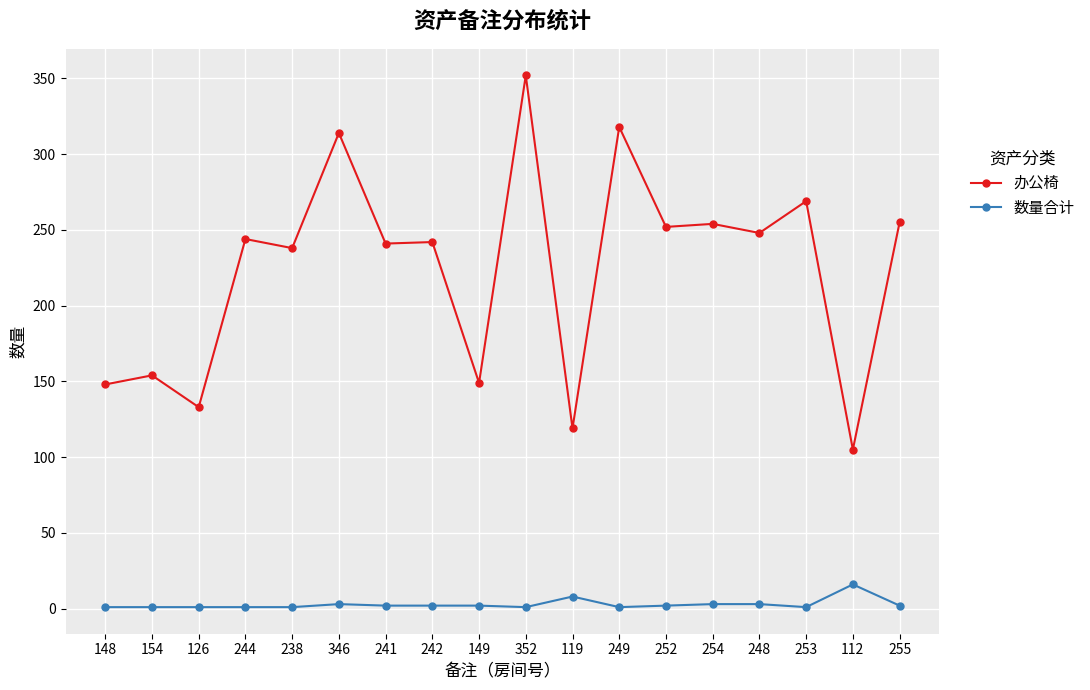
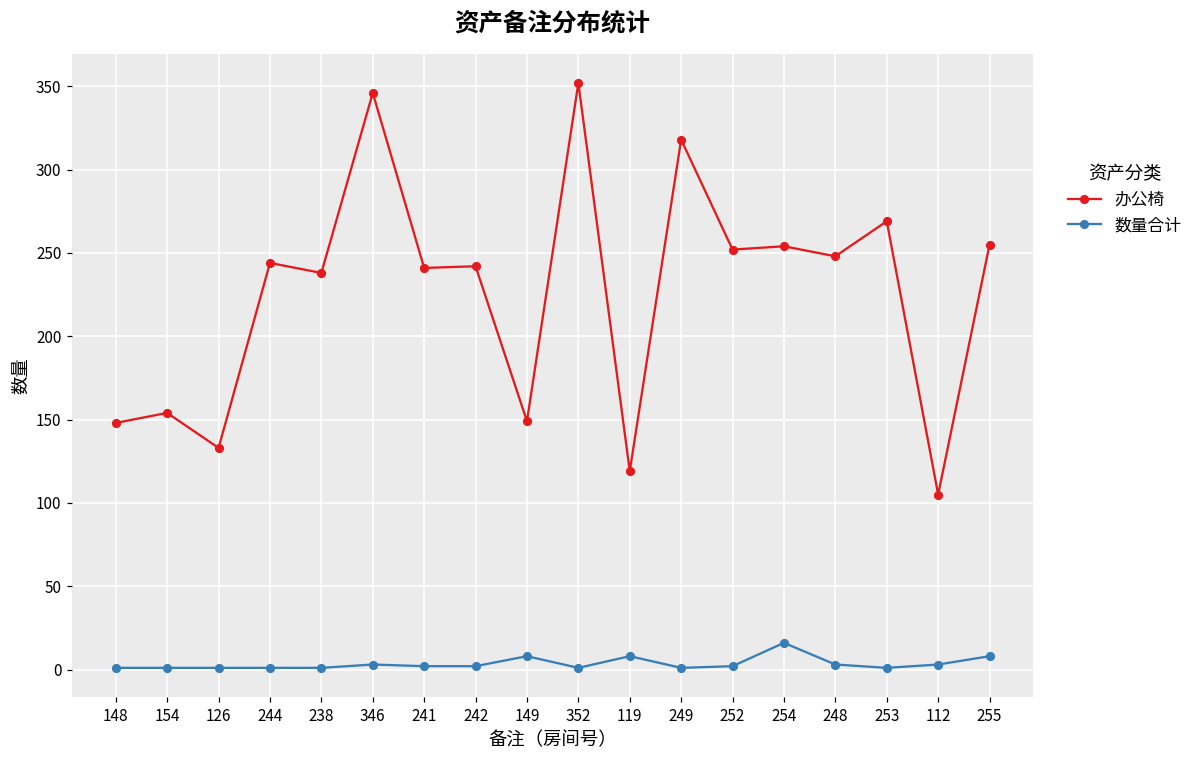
办公椅, 346: 314 -> 346
数量合计, 149: 2 -> 8
数量合计, 254: 3 -> 16
数量合计, 112: 16 -> 3
数量合计, 255: 2 -> 8
